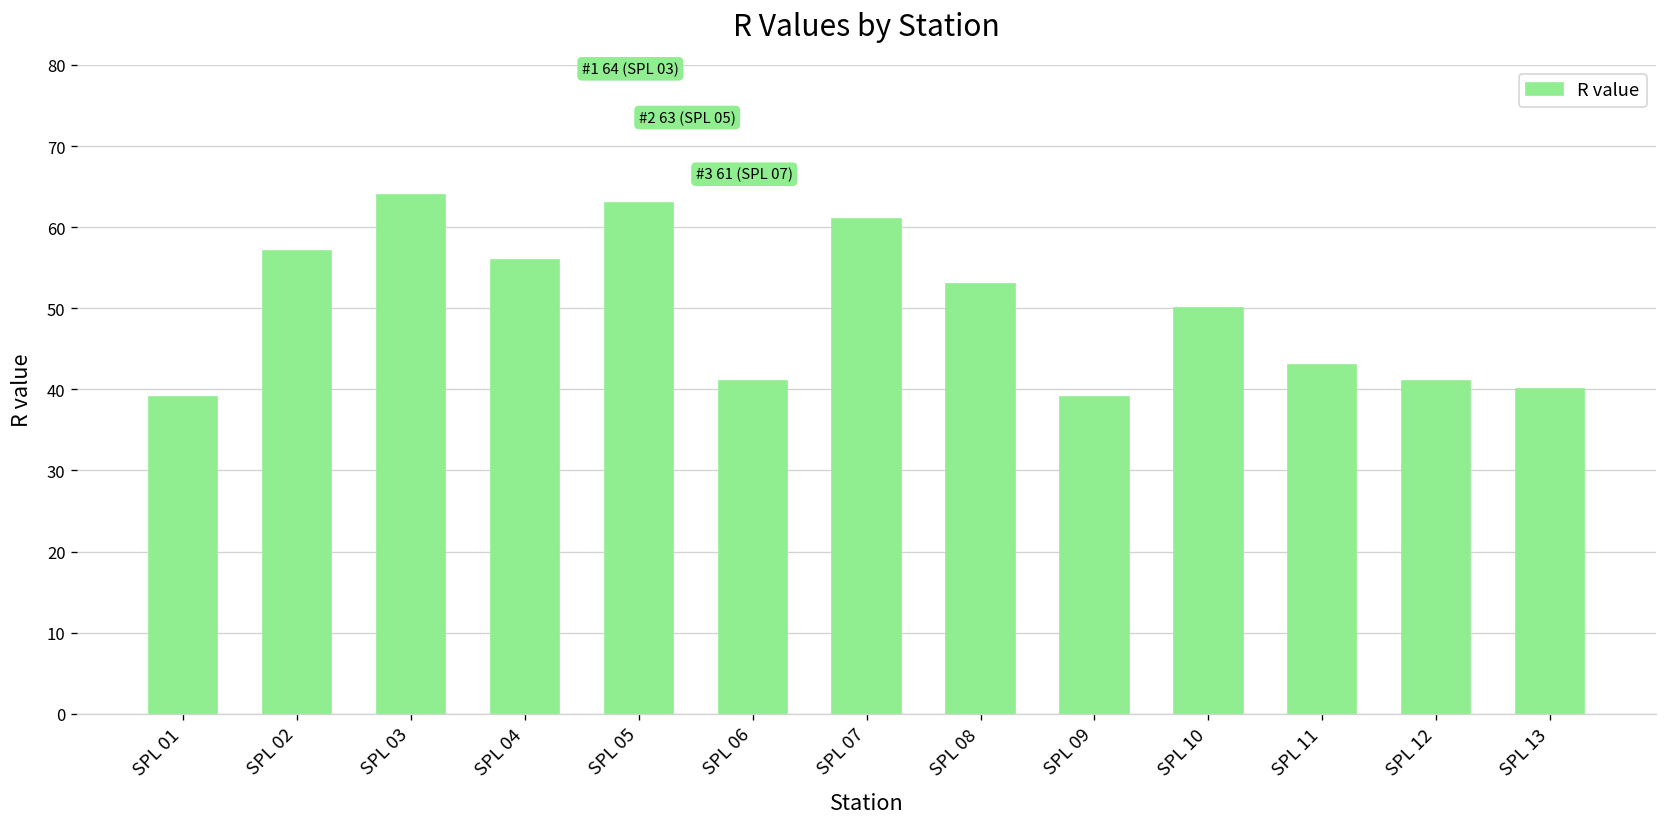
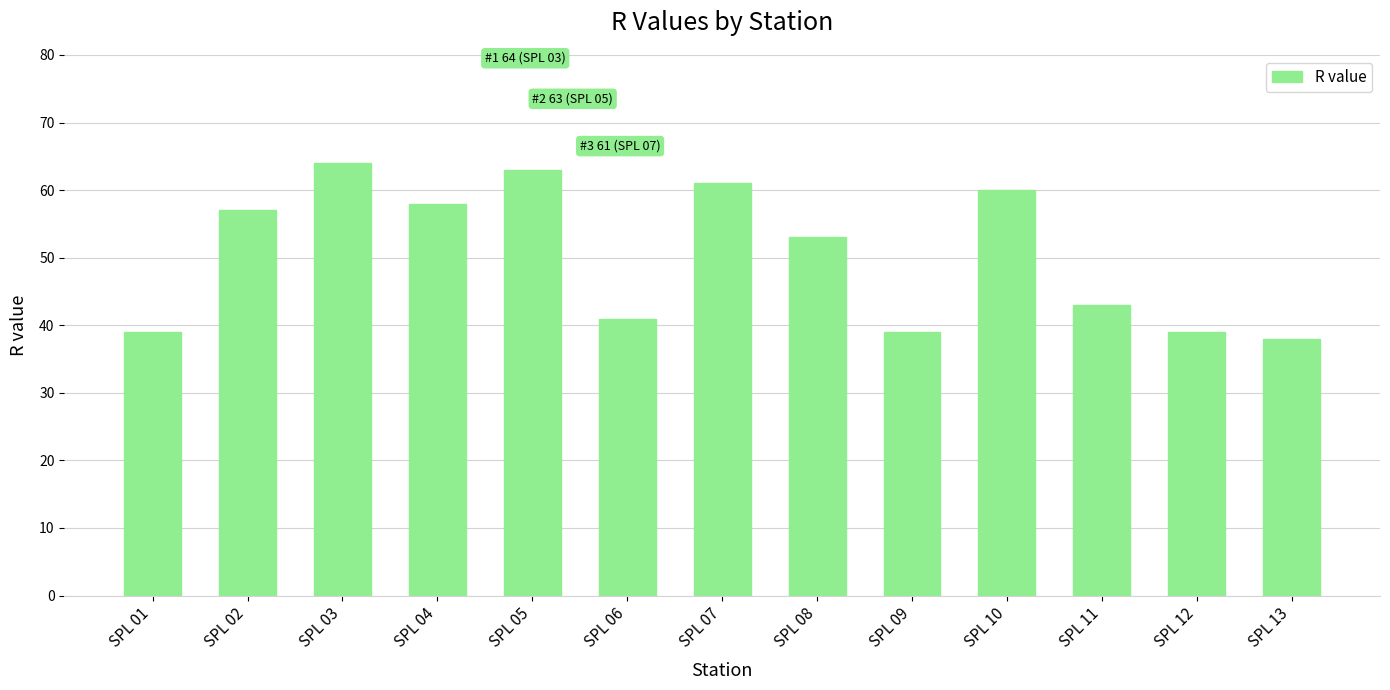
SPL 04: 56 -> 58
SPL 10: 50 -> 60
SPL 12: 41 -> 39
SPL 13: 40 -> 38
